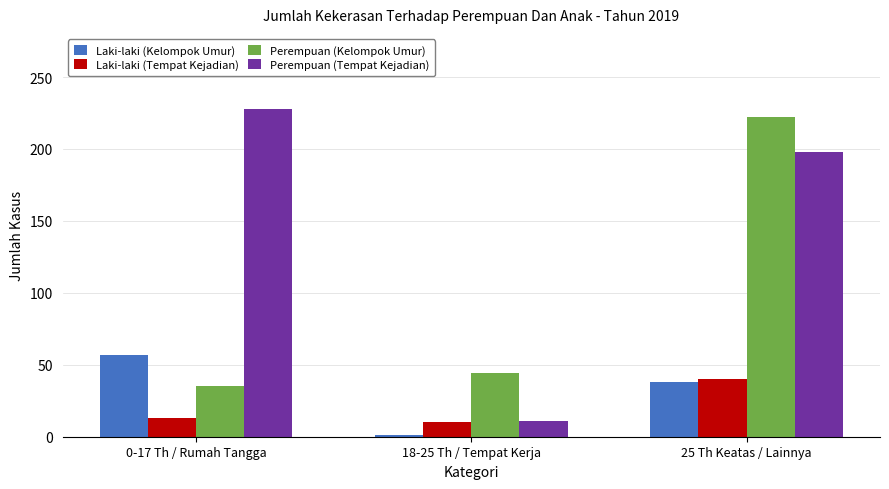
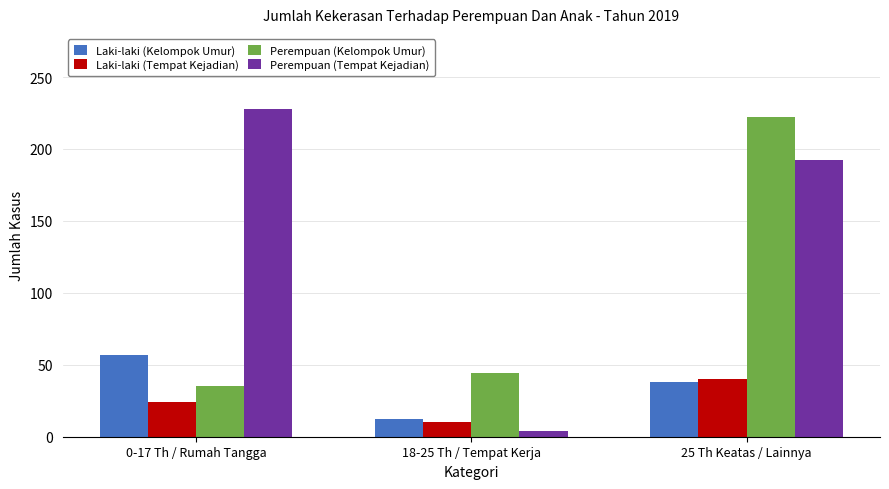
Laki-laki (Tempat Kejadian), 0-17 Th / Rumah Tangga: 13 -> 24
Laki-laki (Kelompok Umur), 18-25 Th / Tempat Kerja: 1 -> 12
Perempuan (Tempat Kejadian), 18-25 Th / Tempat Kerja: 11 -> 4
Perempuan (Tempat Kejadian), 25 Th Keatas / Lainnya: 198 -> 192
